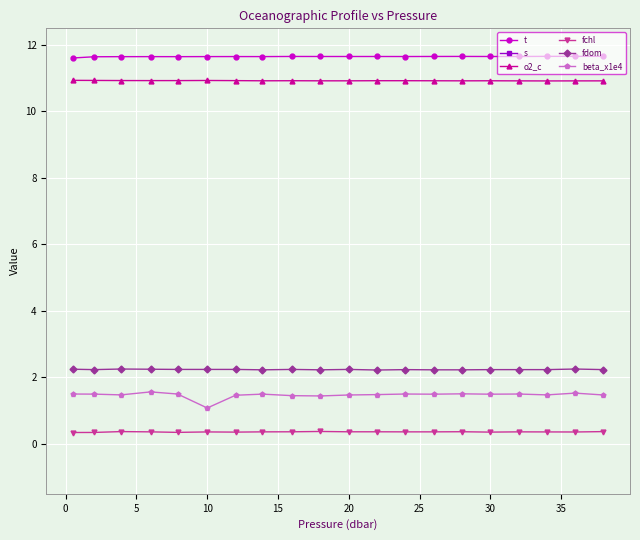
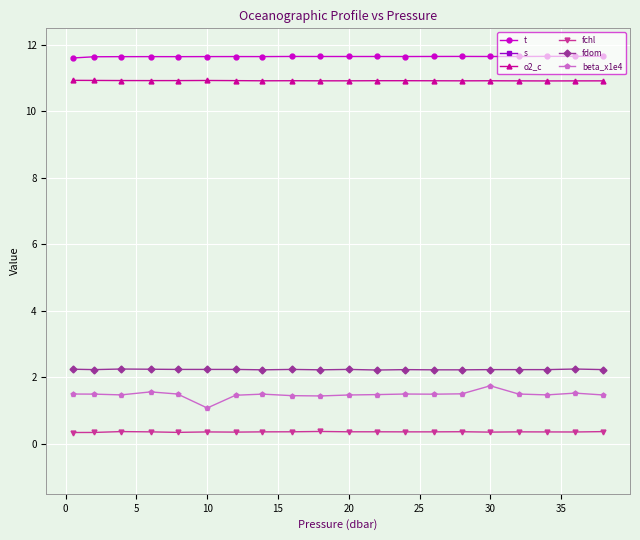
beta_x1e4, 30: 1.5 -> 1.7
